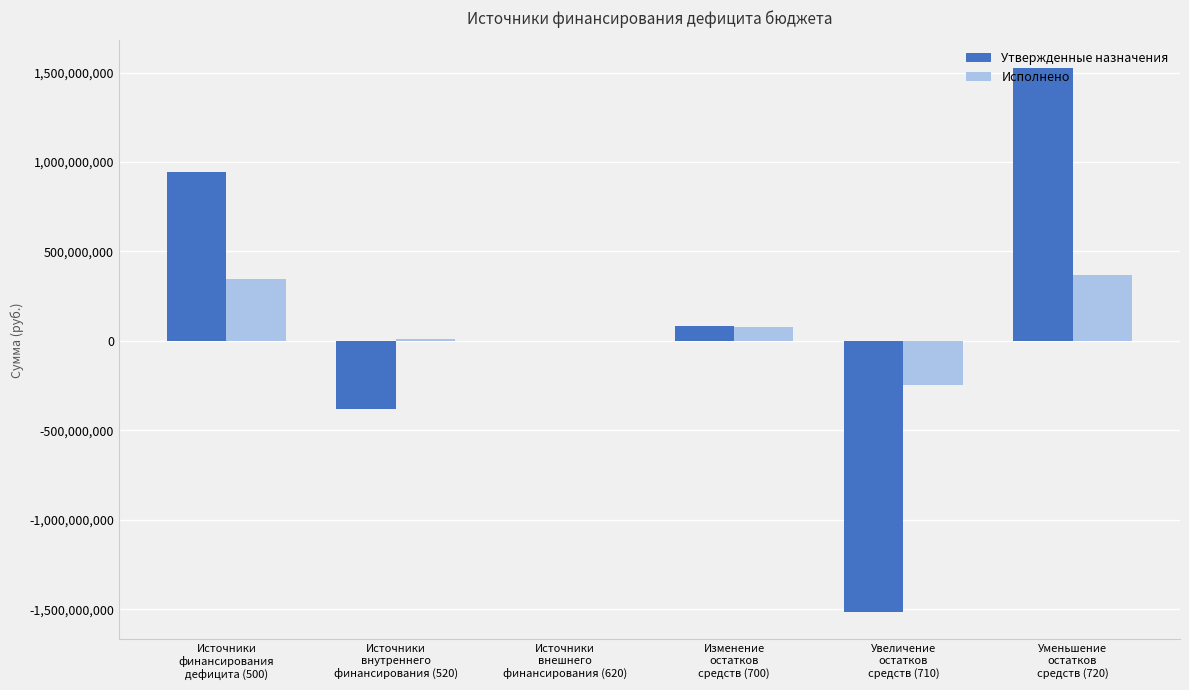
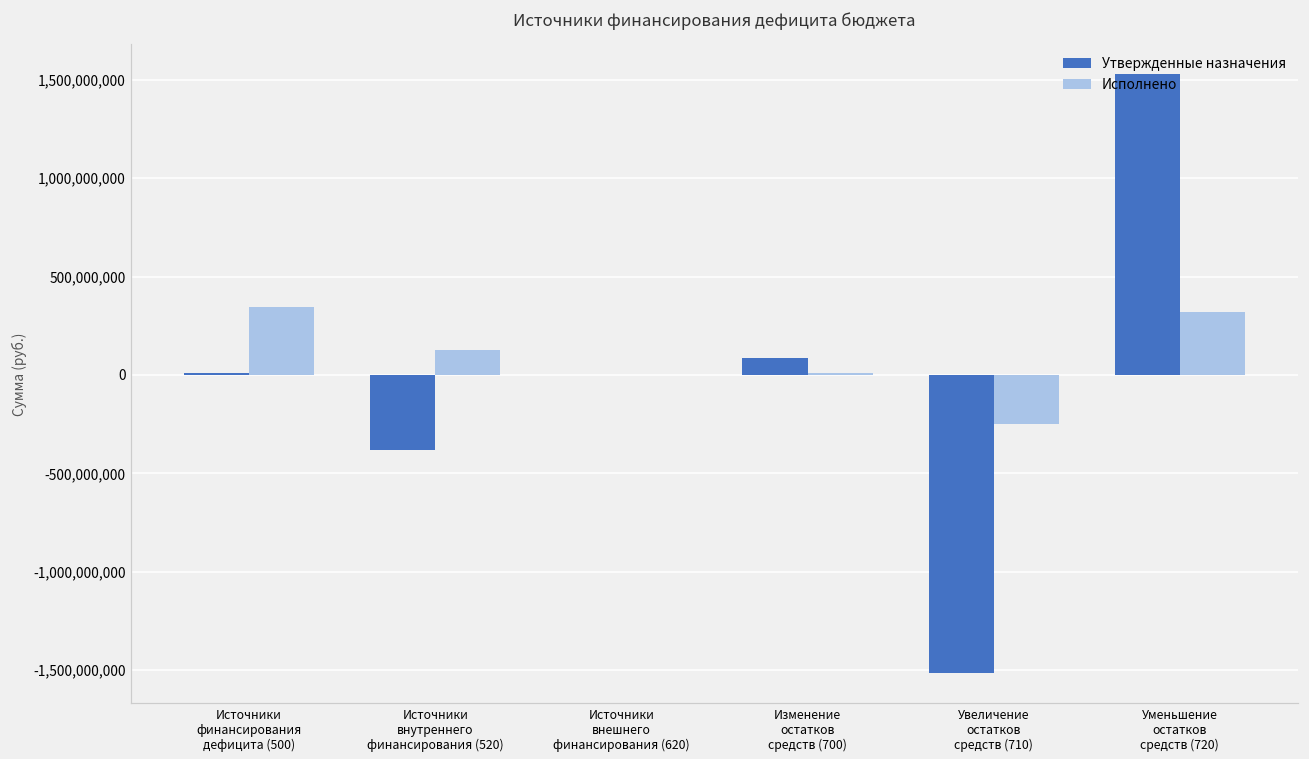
Утвержденные назначения, Источники финансирования дефицита (500): 950,000,000 -> 10,000,000
Исполнено, Источники внутреннего финансирования (520): 10,000,000 -> 130,000,000
Исполнено, Изменение остатков средств (700): 80,000,000 -> 10,000,000
Исполнено, Уменьшение остатков средств (720): 370,000,000 -> 320,000,000
